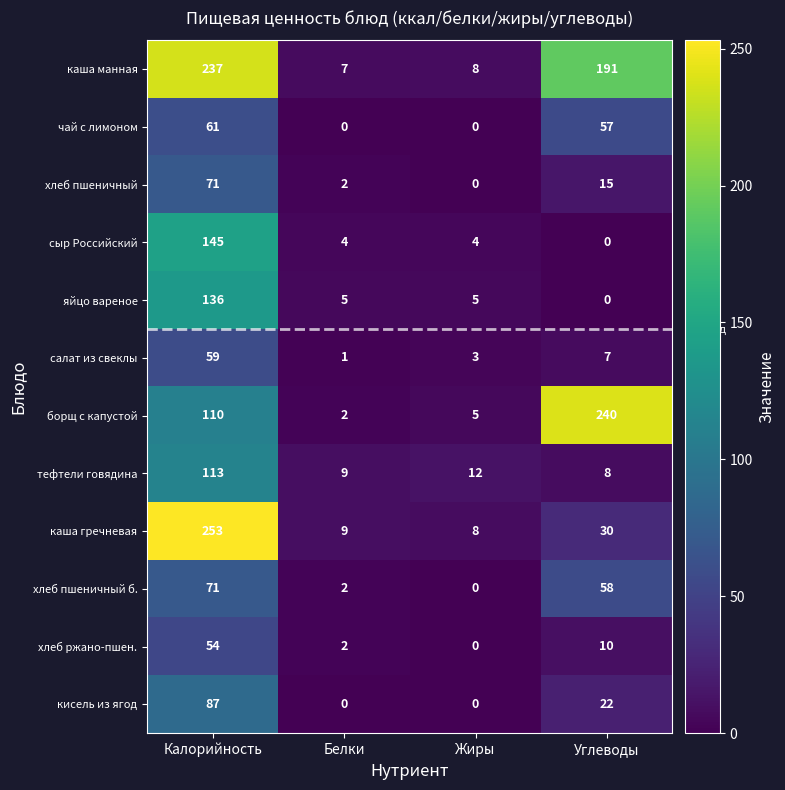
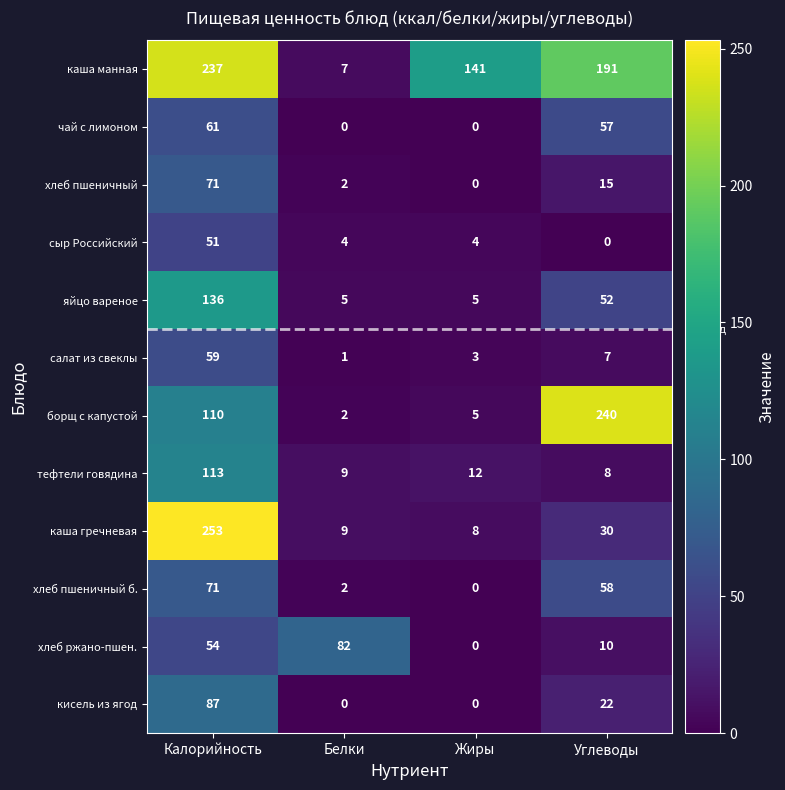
каша манная, Жиры: 8 -> 141
сыр Российский, Калорийность: 145 -> 51
яйцо вареное, Углеводы: 0 -> 52
хлеб ржано-пшен., Белки: 2 -> 82
